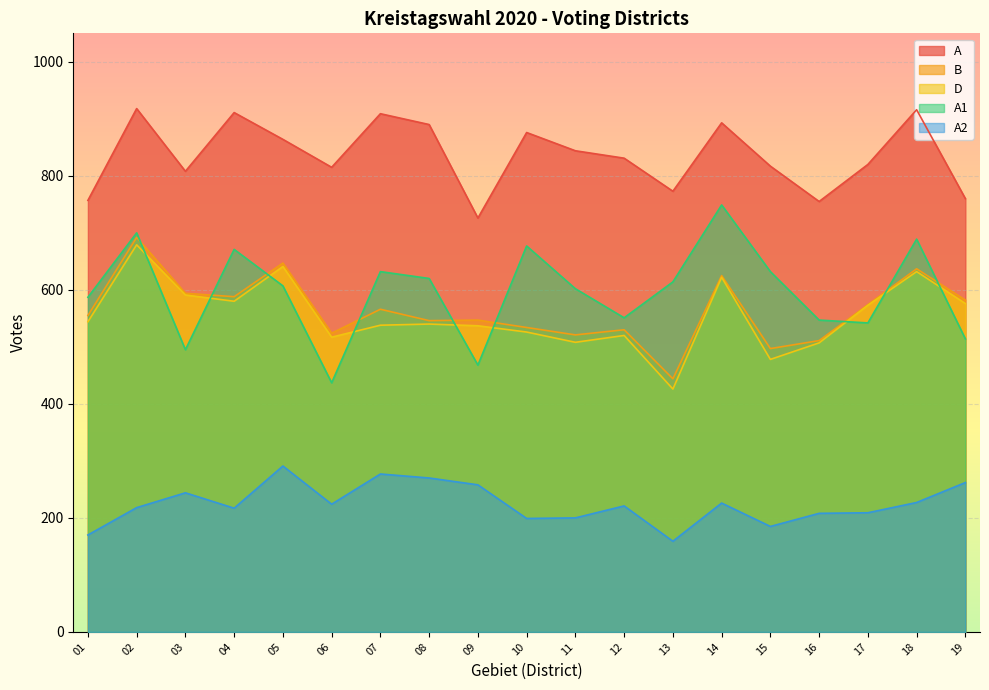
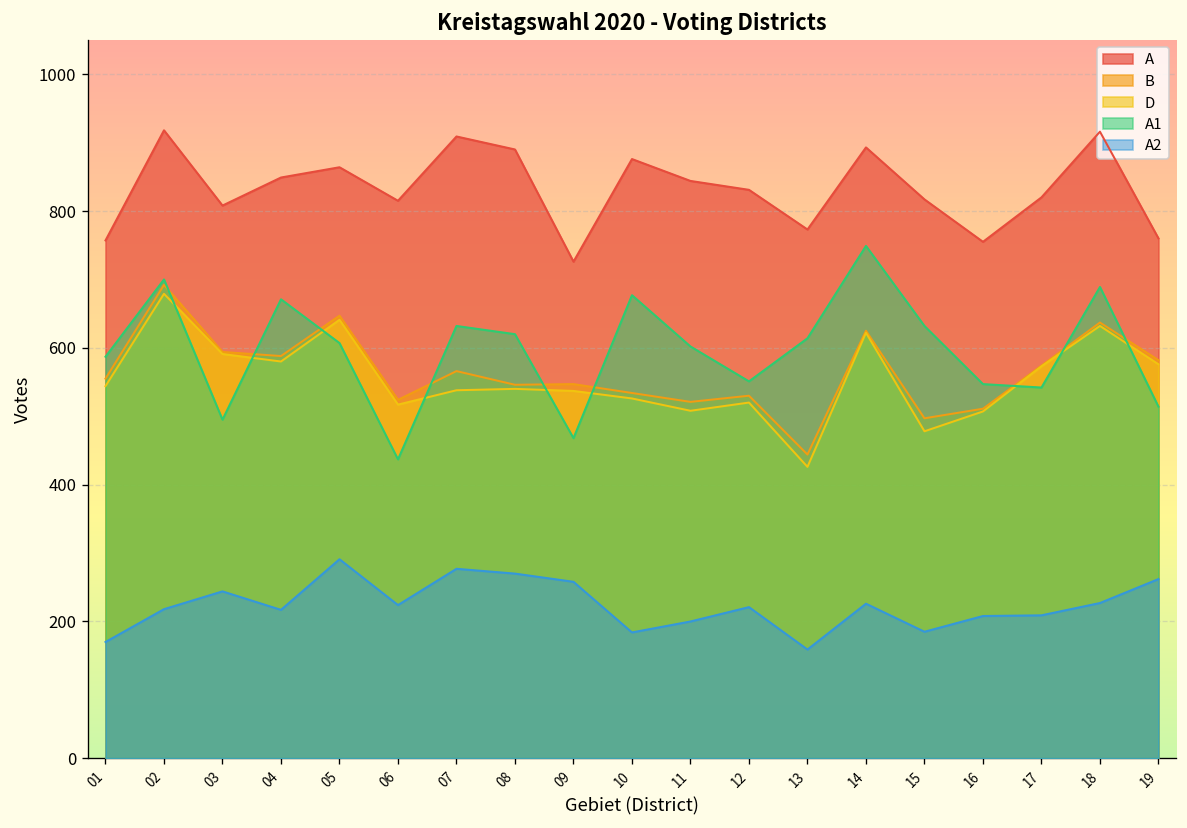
A, 04: 910 -> 850
A2, 10: 200 -> 180
